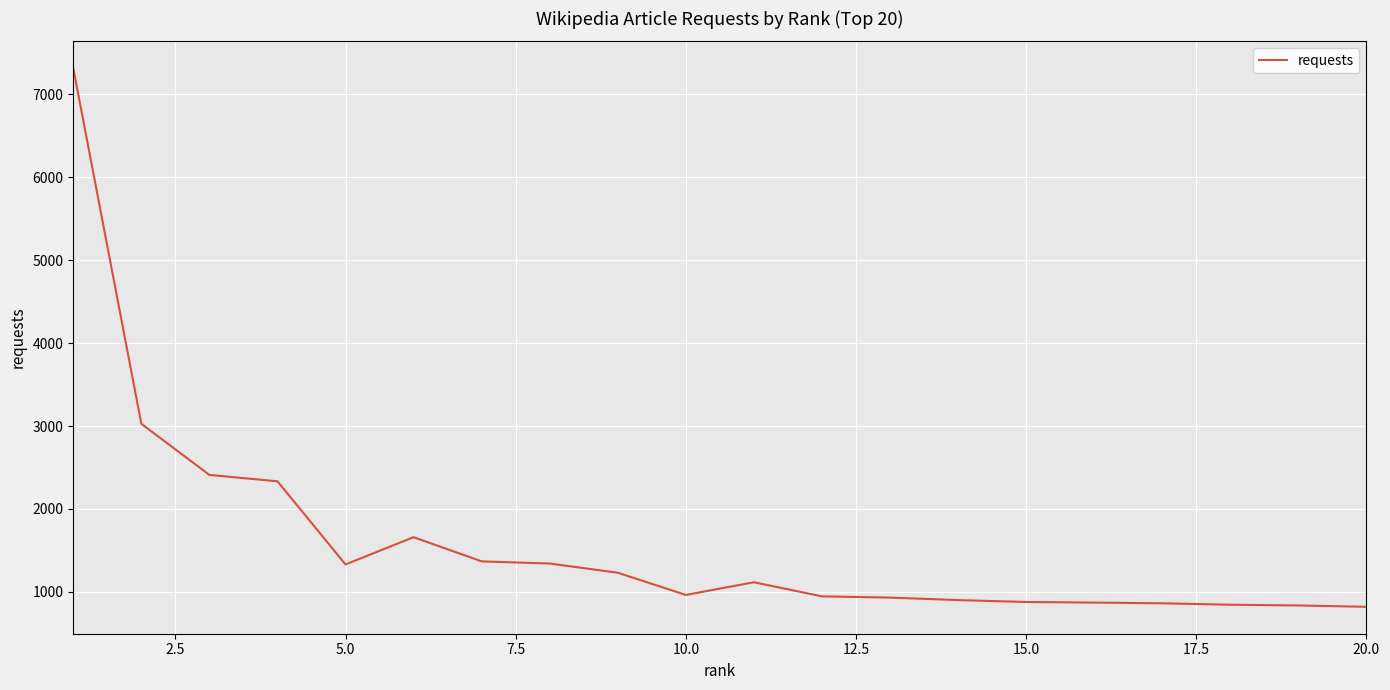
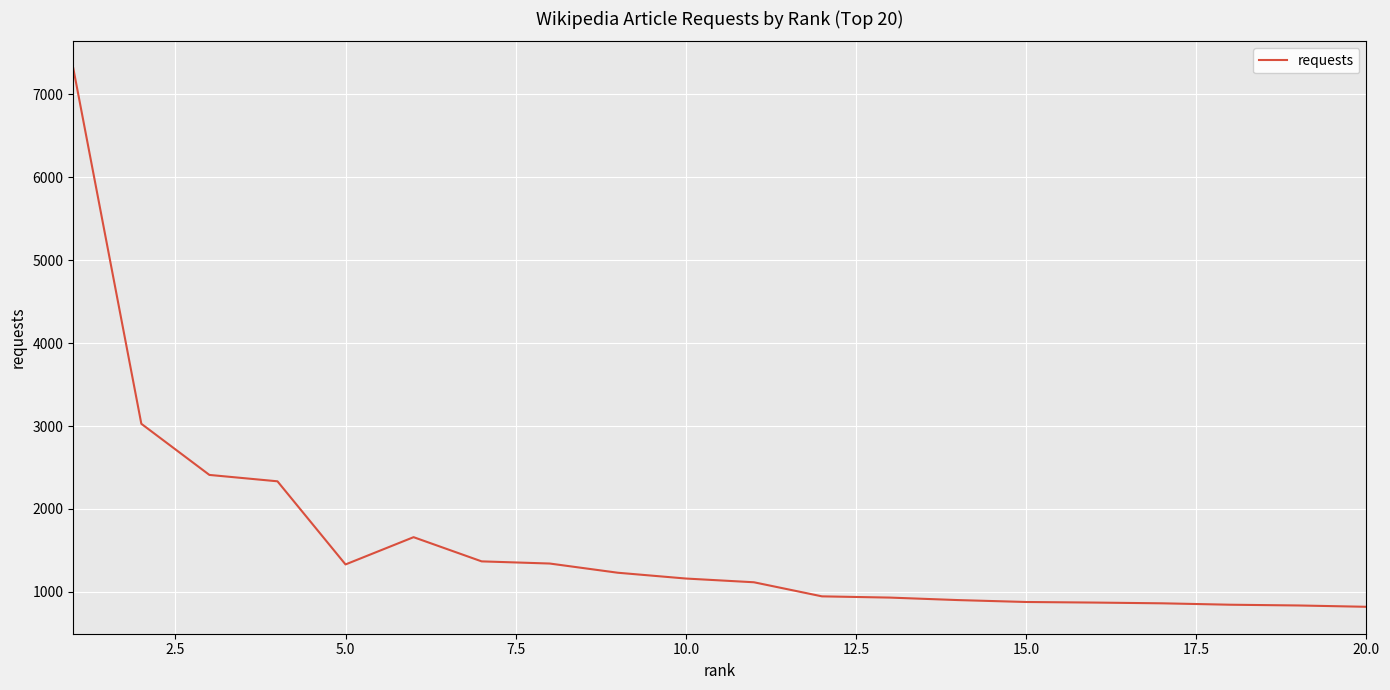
10.0: 1000 -> 1200
